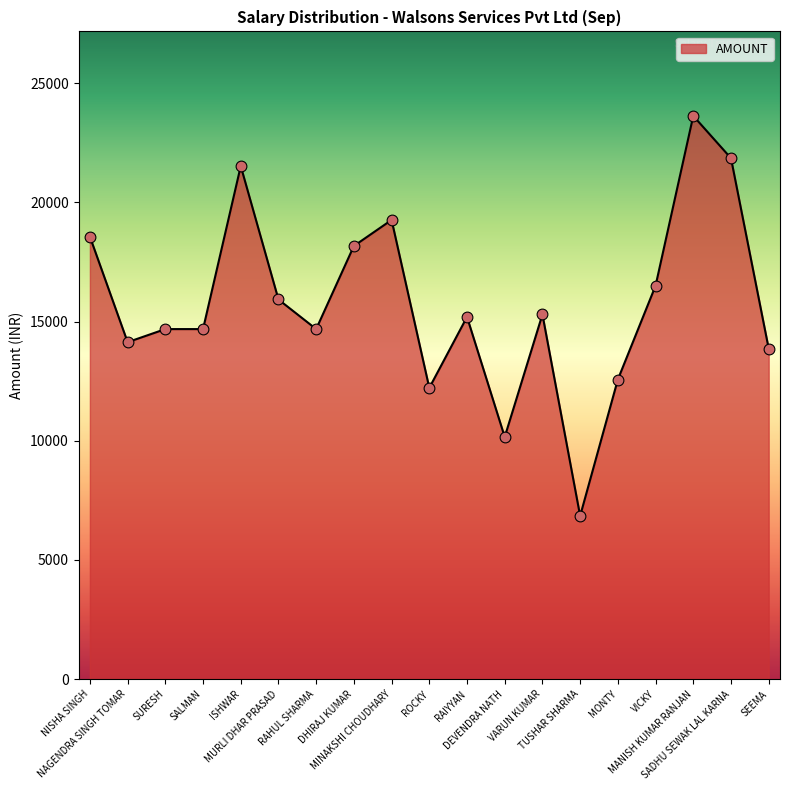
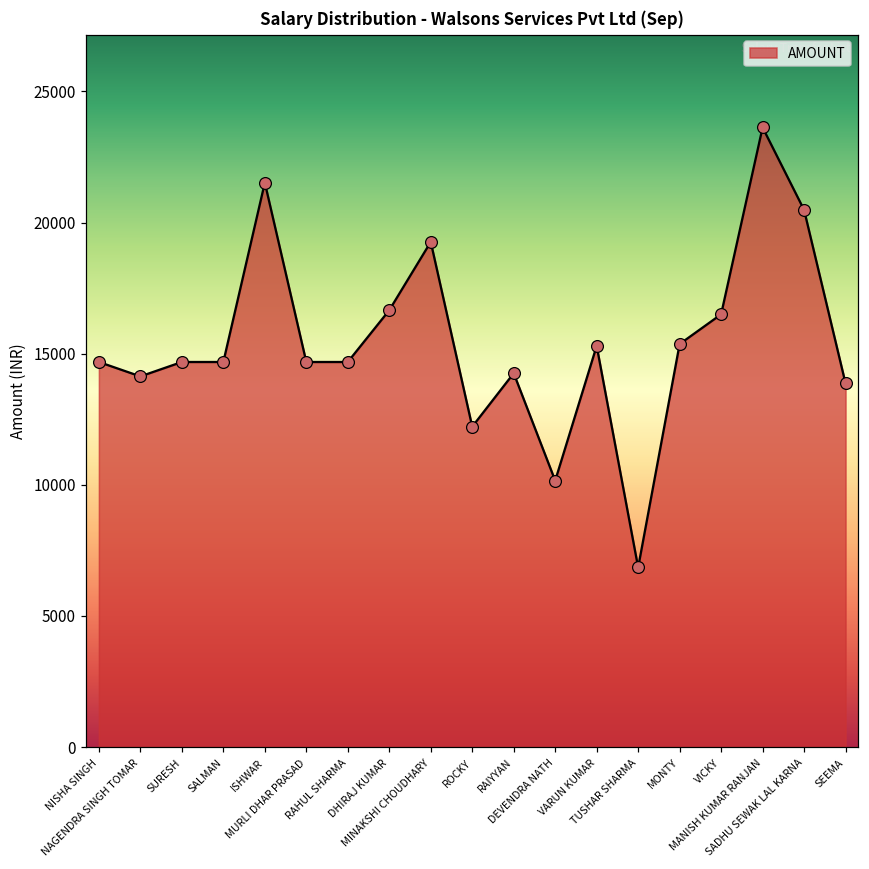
NISHA SINGH: 18600 -> 14700
MURLI DHAR PRASAD: 15900 -> 14700
DHIRAJ KUMAR: 18200 -> 16700
RAIYYAN: 15200 -> 14300
MONTY: 12600 -> 15400
SADHU SEWAK LAL KARNA: 21800 -> 20500
